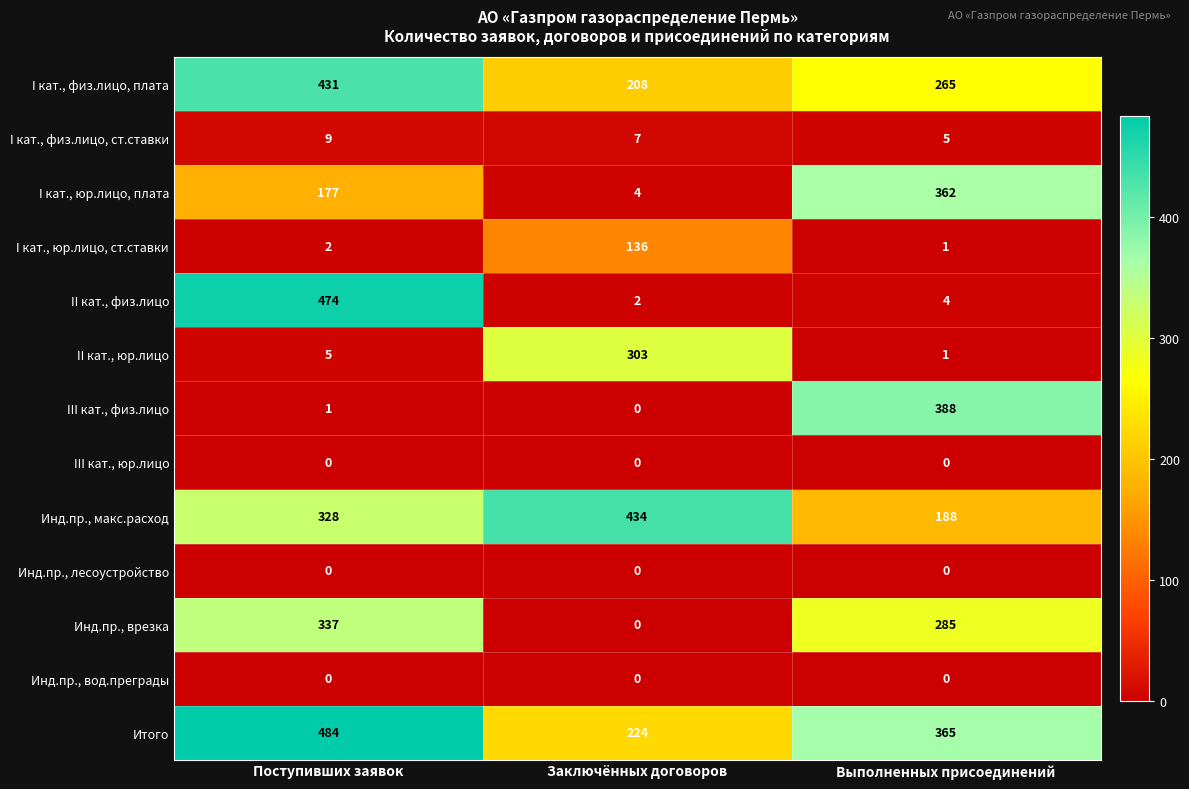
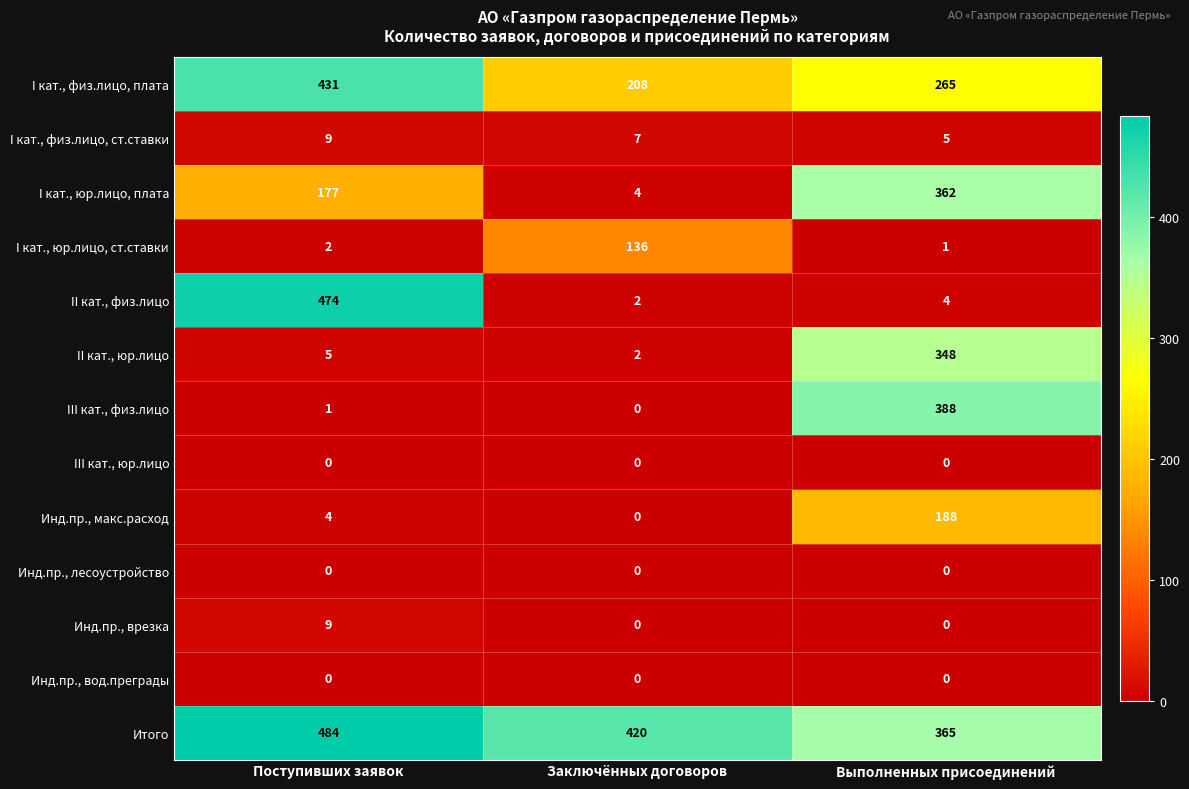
II кат., юр.лицо, Заключённых договоров: 303 -> 2
II кат., юр.лицо, Выполненных присоединений: 1 -> 348
Инд.пр., макс.расход, Поступивших заявок: 328 -> 4
Инд.пр., макс.расход, Заключённых договоров: 434 -> 0
Инд.пр., врезка, Поступивших заявок: 337 -> 9
Инд.пр., врезка, Выполненных присоединений: 285 -> 0
Итого, Заключённых договоров: 224 -> 420
